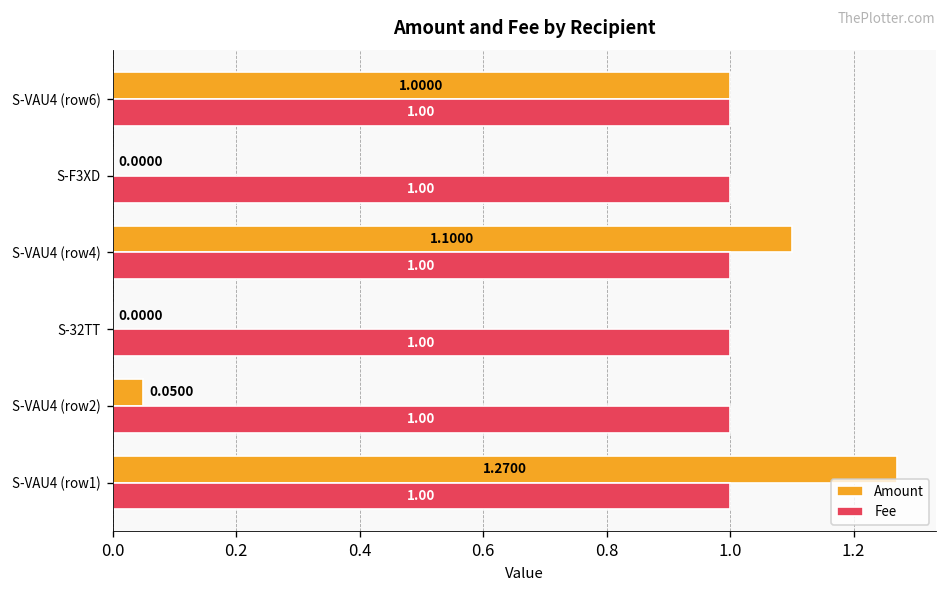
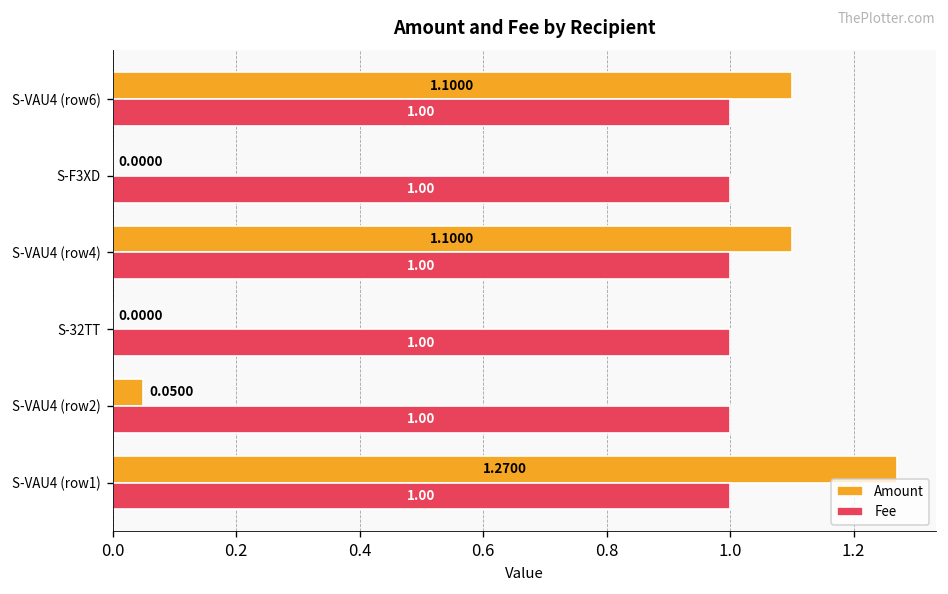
Amount, S-VAU4 (row6): 1.0000 -> 1.1000
